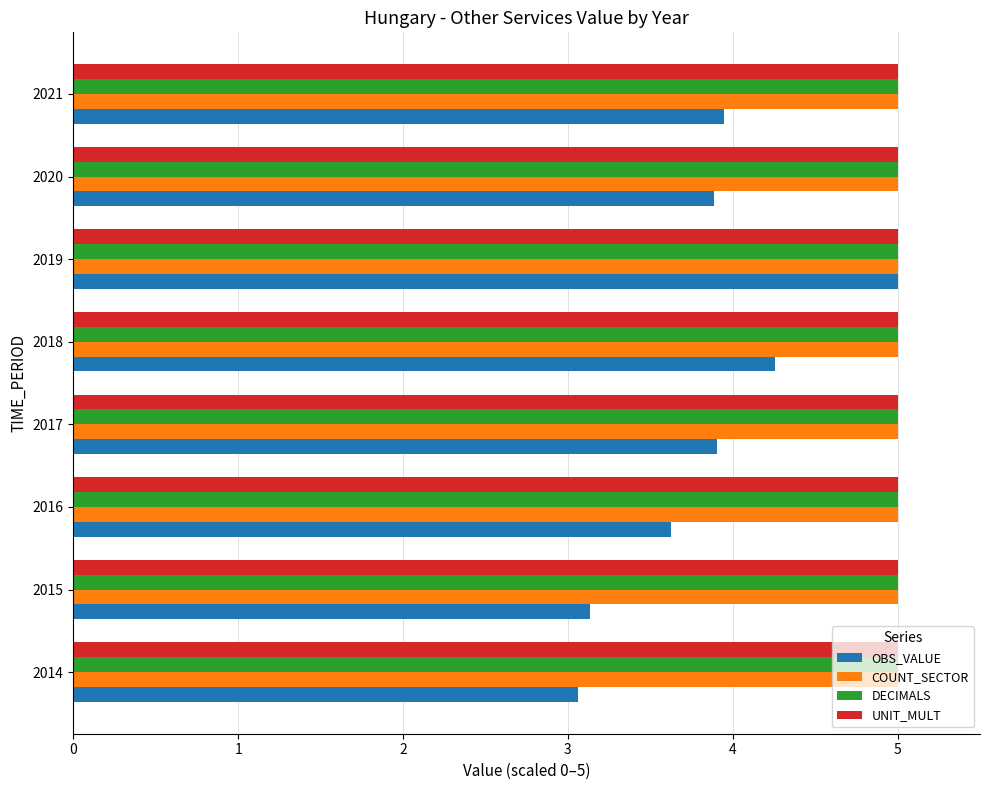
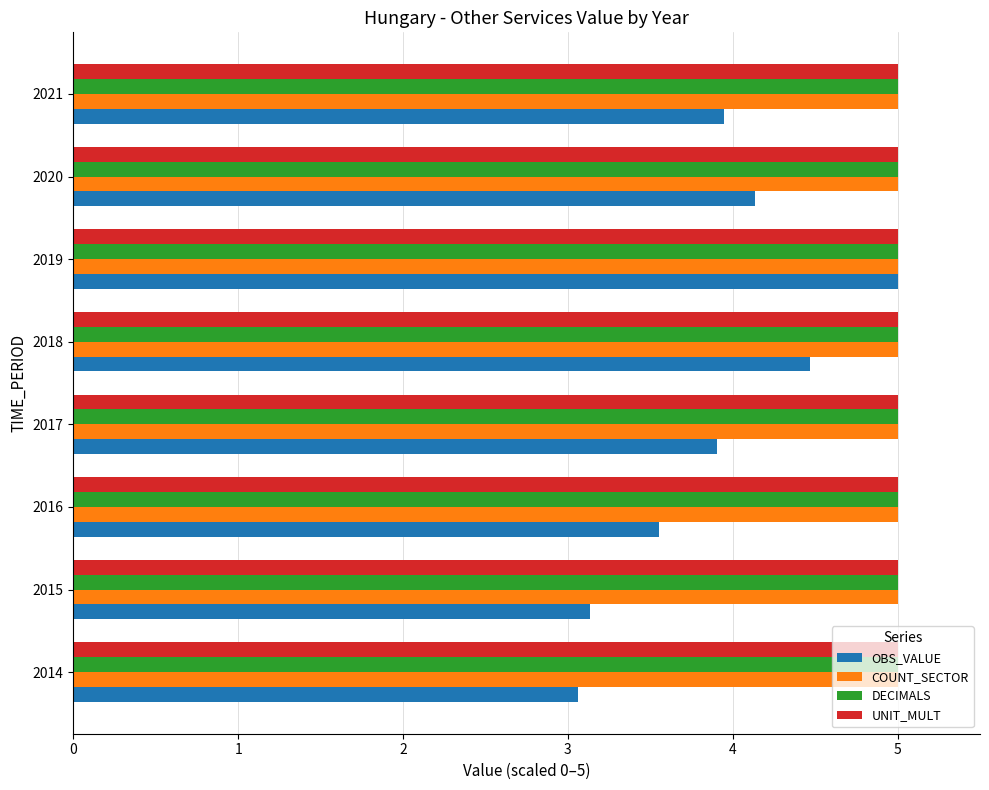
OBS_VALUE, 2020: 3.89 -> 4.14
OBS_VALUE, 2018: 4.25 -> 4.47
OBS_VALUE, 2016: 3.62 -> 3.55
